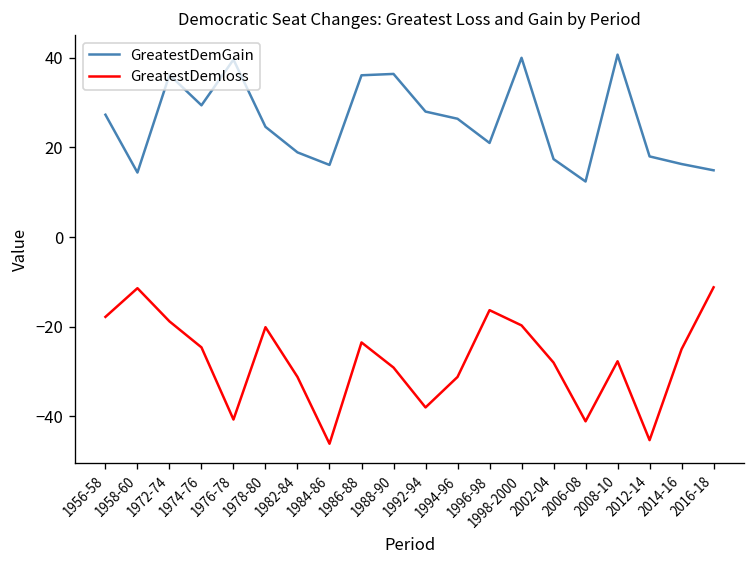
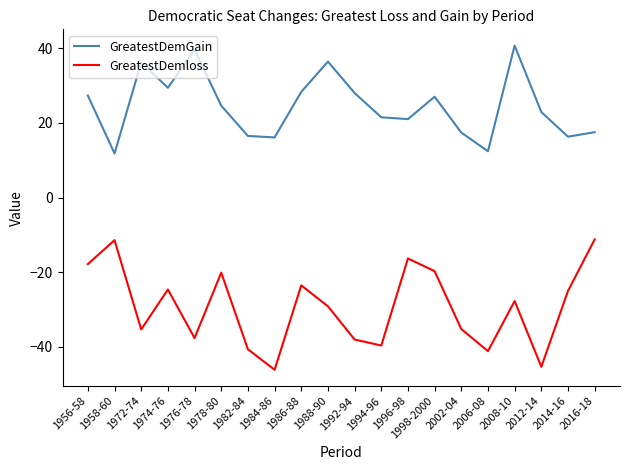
GreatestDemGain, 1958-60: 14 -> 12
GreatestDemloss, 1972-74: -19 -> -35
GreatestDemloss, 1976-78: -41 -> -38
GreatestDemGain, 1982-84: 19 -> 17
GreatestDemloss, 1982-84: -31 -> -41
GreatestDemGain, 1986-88: 36 -> 28
GreatestDemGain, 1994-96: 26 -> 22
GreatestDemloss, 1994-96: -31 -> -40
GreatestDemGain, 1998-2000: 40 -> 27
GreatestDemloss, 2002-04: -28 -> -35
GreatestDemGain, 2012-14: 18 -> 23
GreatestDemGain, 2016-18: 15 -> 18
